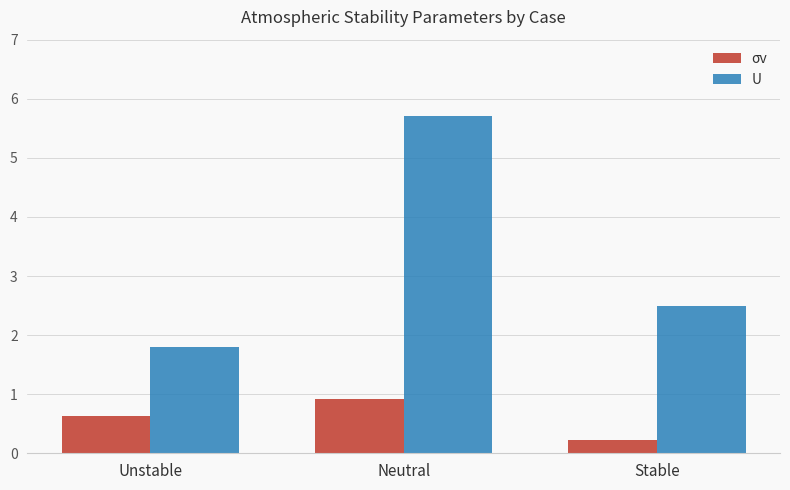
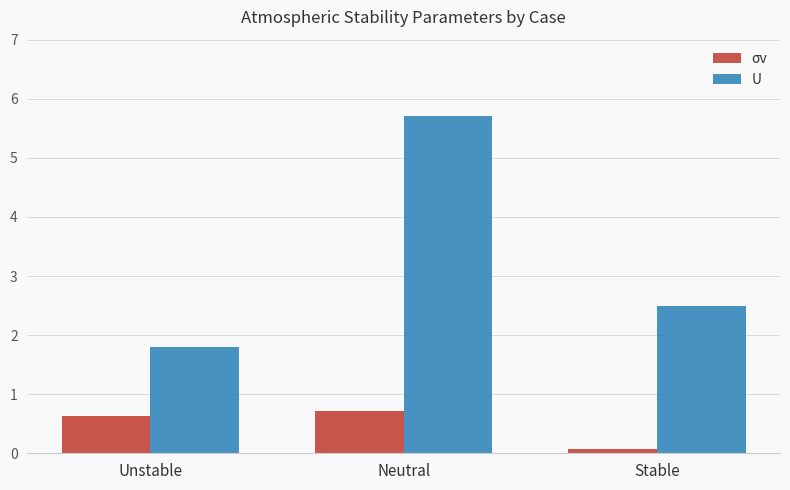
σv, Neutral: 0.9 -> 0.7
σv, Stable: 0.2 -> 0.1
